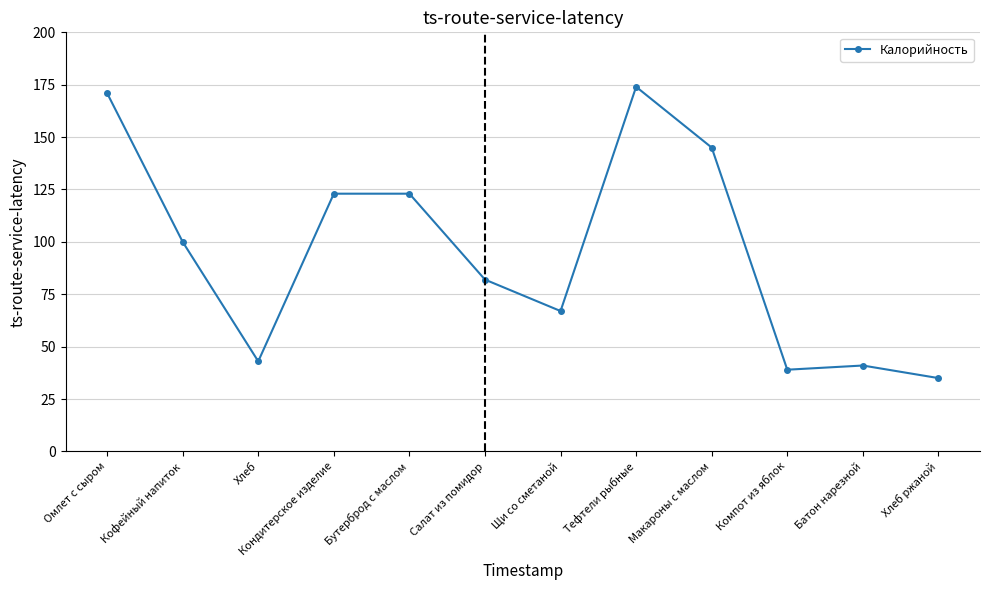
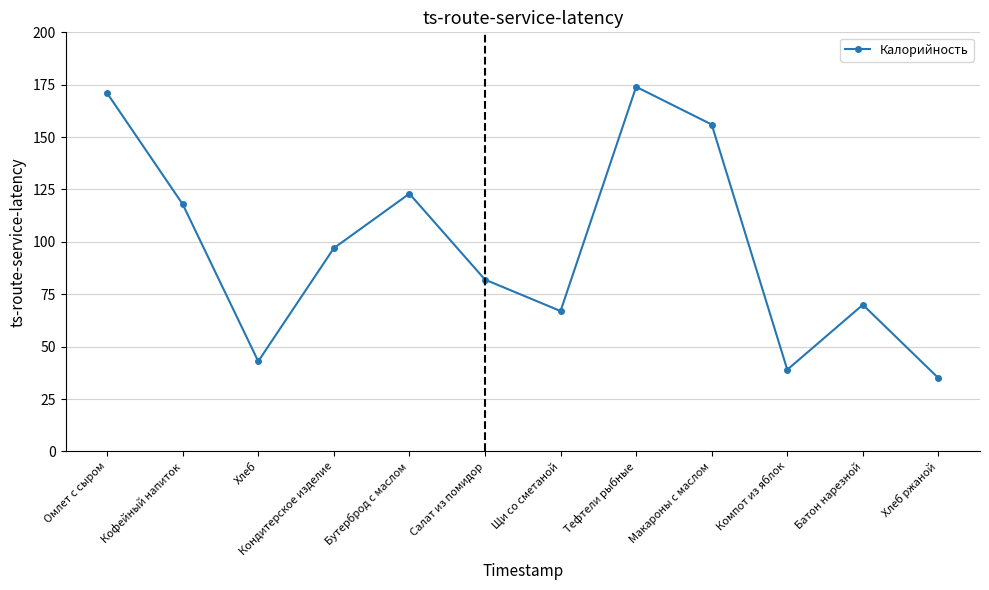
Кофейный напиток: 100 -> 118
Кондитерское изделие: 123 -> 97
Макароны с маслом: 145 -> 156
Батон нарезной: 41 -> 70
